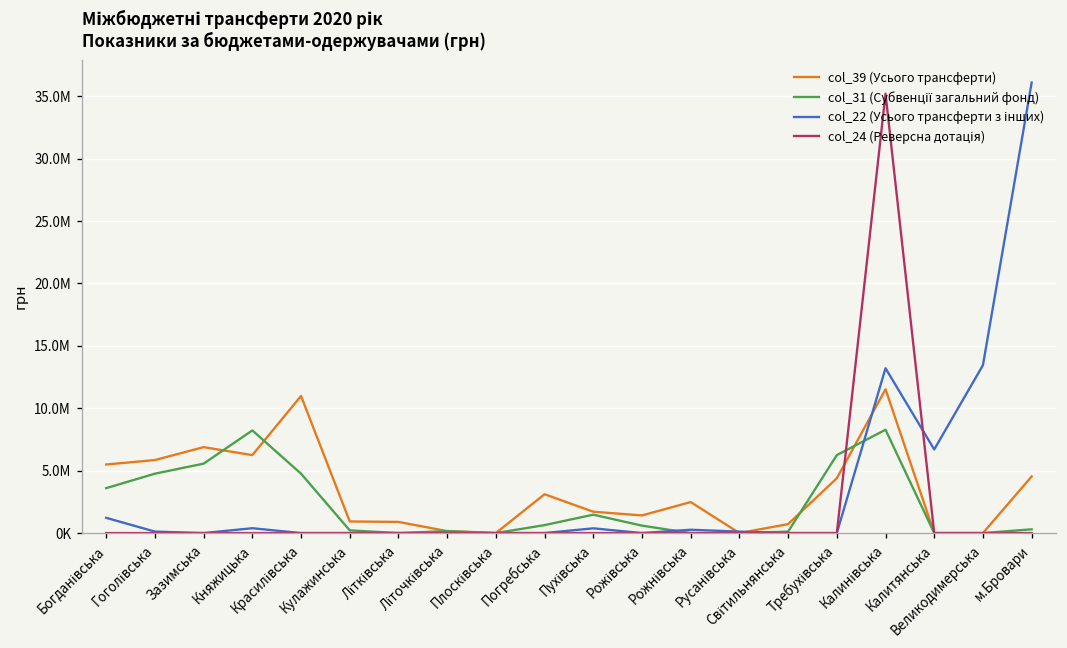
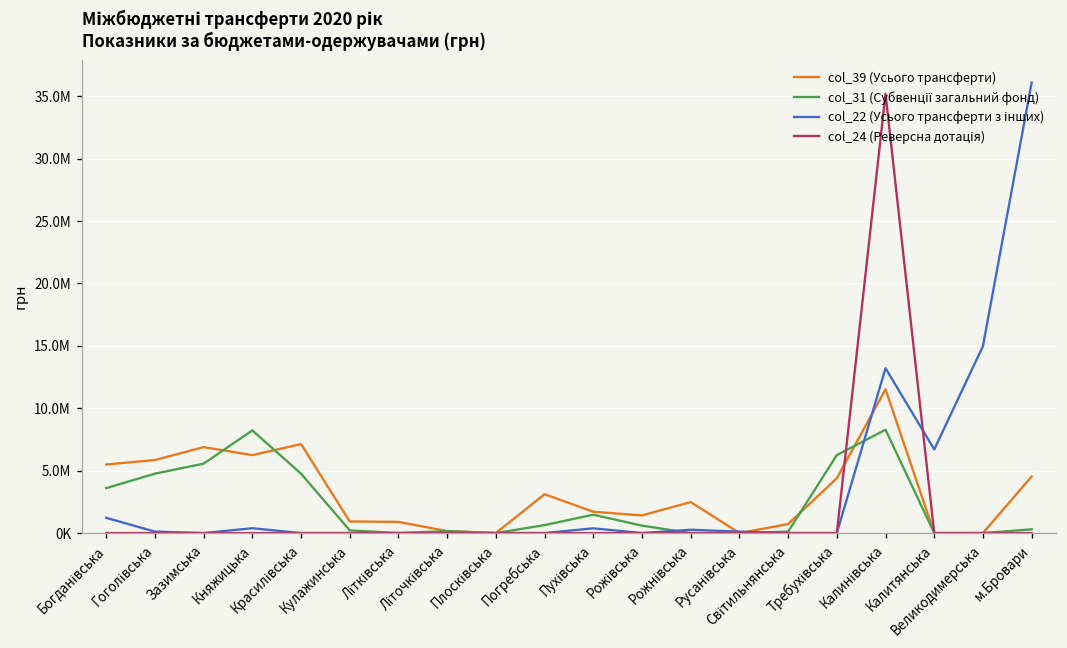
col_39 (Усього трансферти), Красилівська: 11000000 -> 7100000
col_22 (Усього трансферти з інших), Великодимерська: 13500000 -> 15000000
